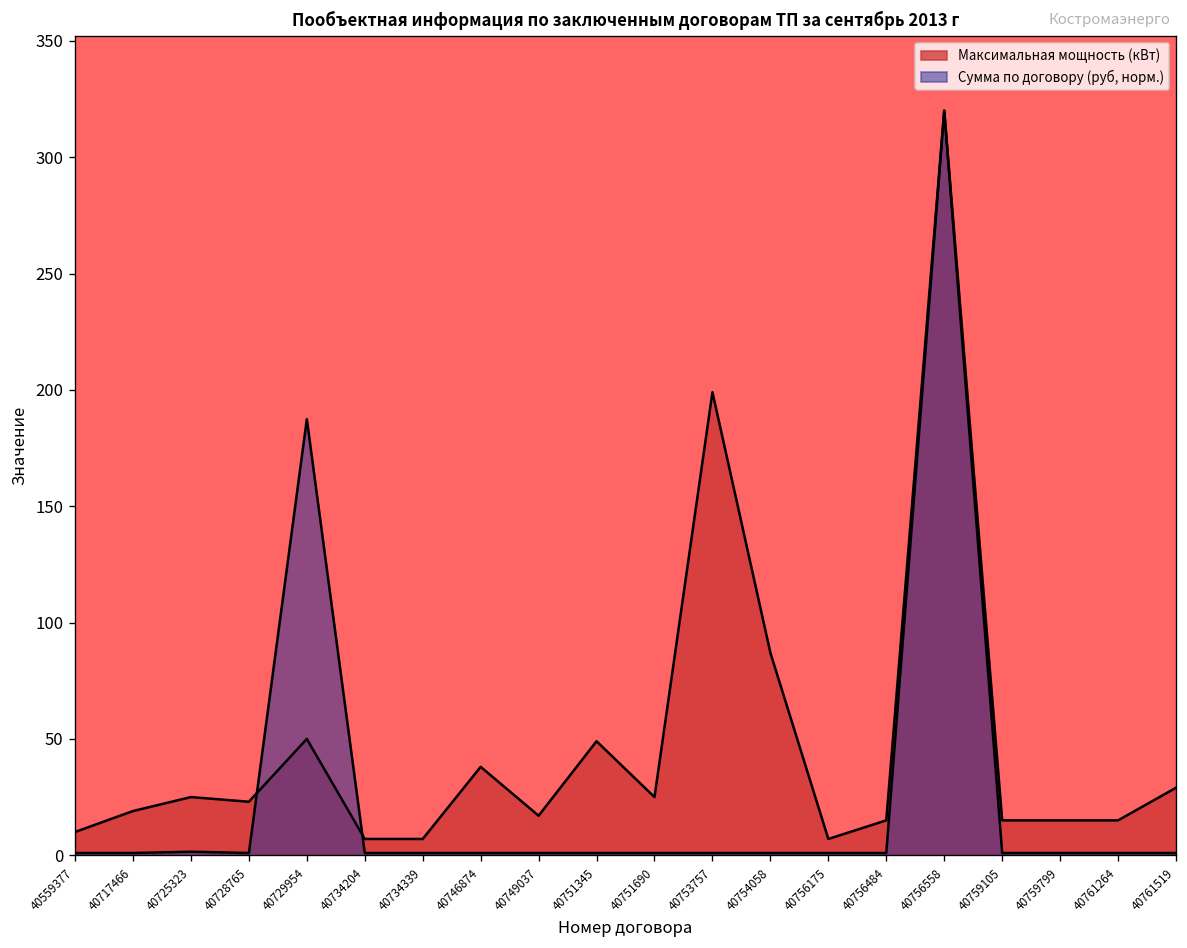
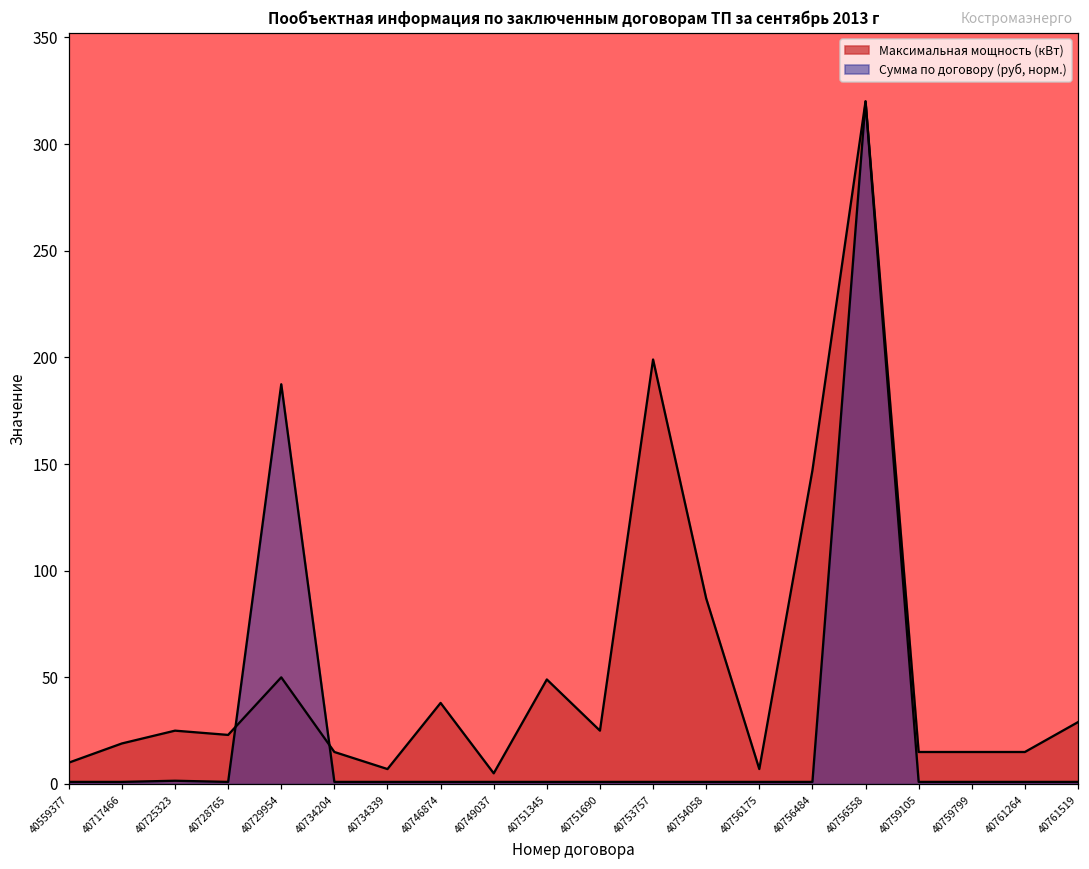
Максимальная мощность (кВт), 40734204: 7 -> 15
Максимальная мощность (кВт), 40749037: 17 -> 5
Максимальная мощность (кВт), 40756484: 15 -> 147
